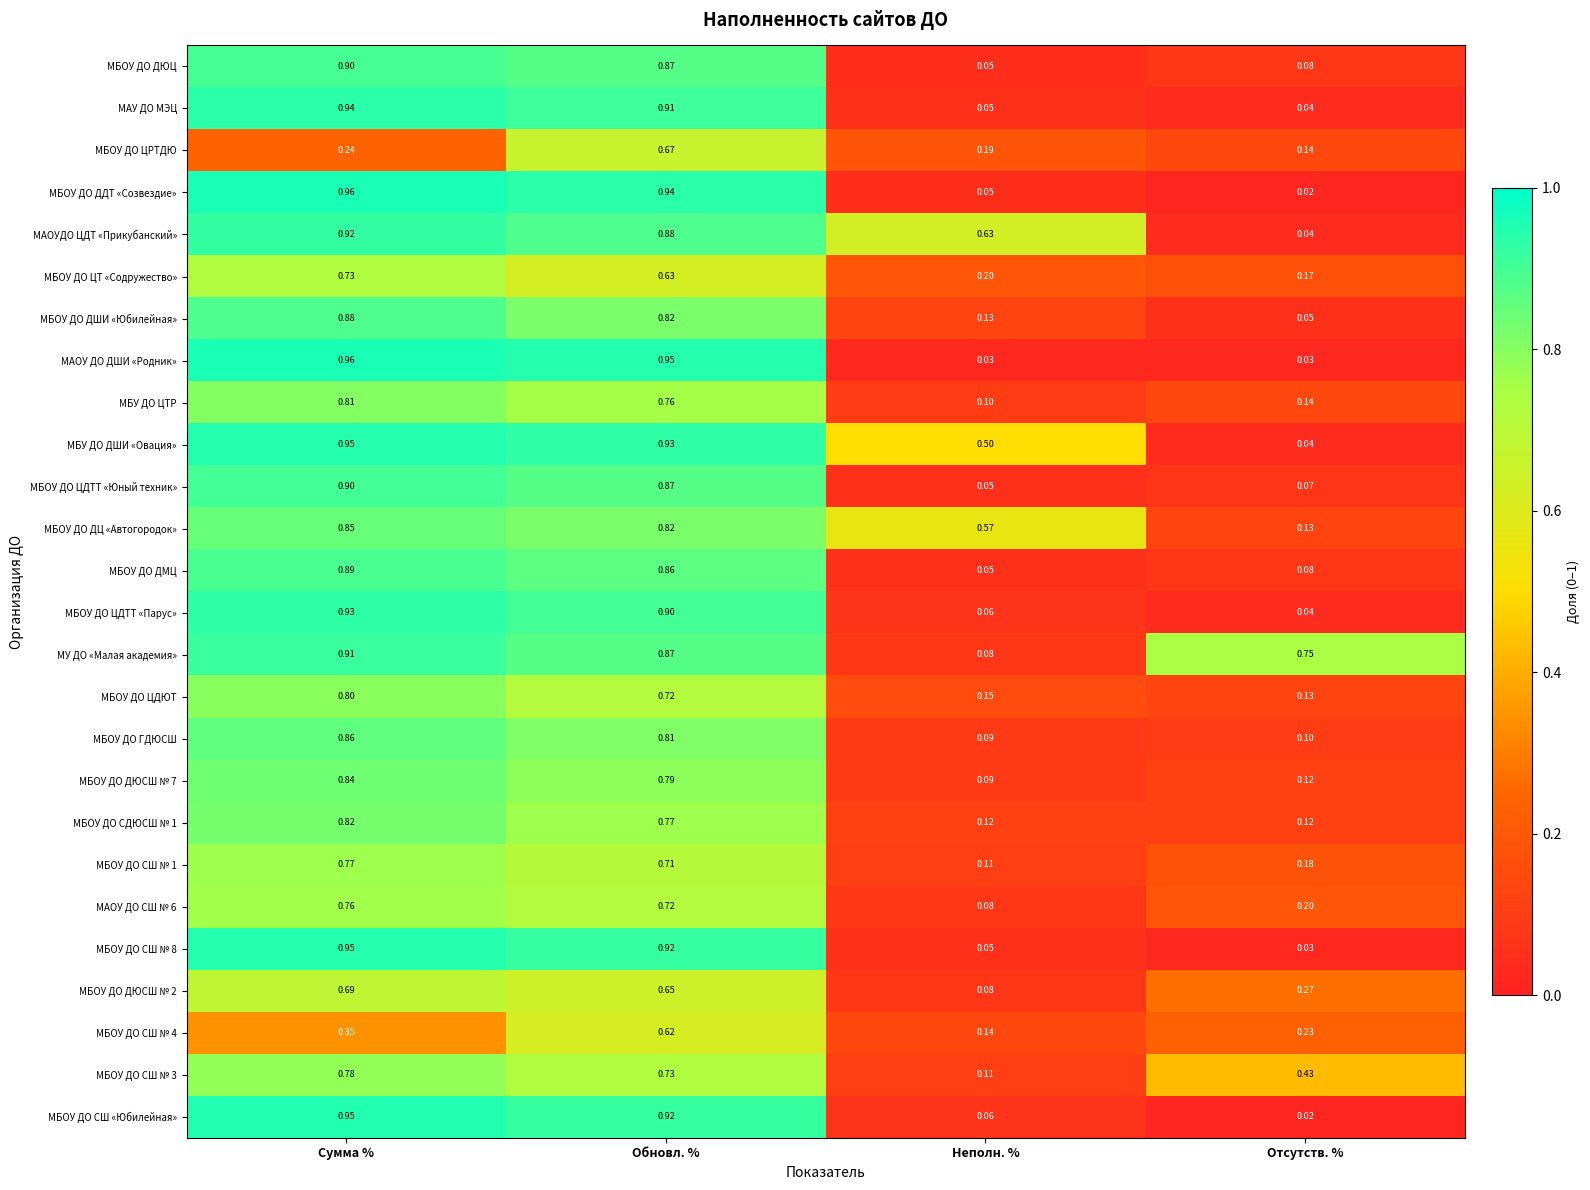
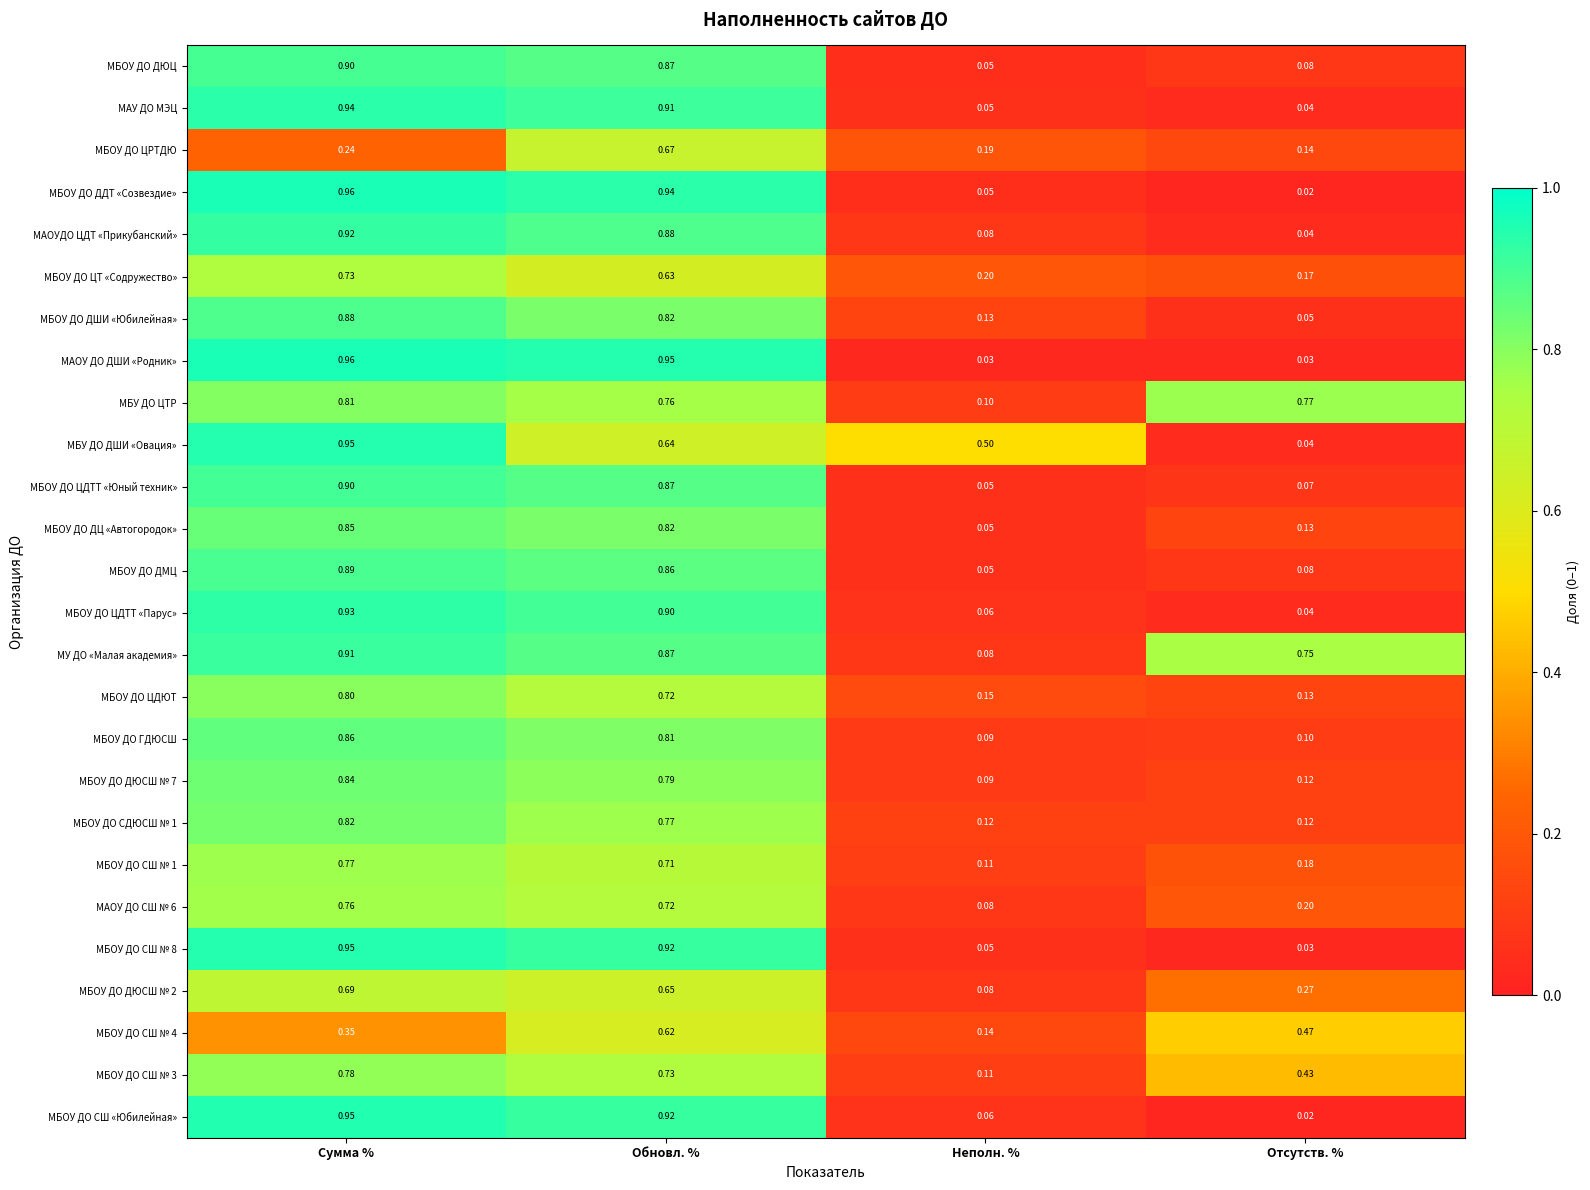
МАОУДО ЦДТ «Прикубанский», Неполн. %: 0.63 -> 0.08
МБУ ДО ЦТР, Отсутств. %: 0.14 -> 0.77
МБУ ДО ДШИ «Овация», Обновл. %: 0.93 -> 0.64
МБОУ ДО ДЦ «Автогородок», Неполн. %: 0.57 -> 0.05
МБОУ ДО СШ № 4, Отсутств. %: 0.23 -> 0.47
